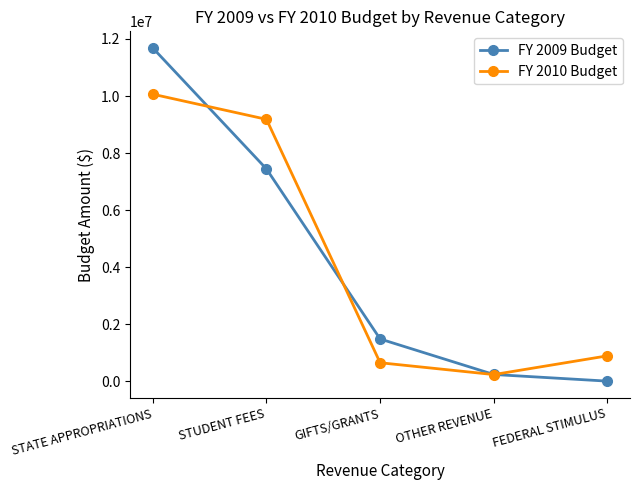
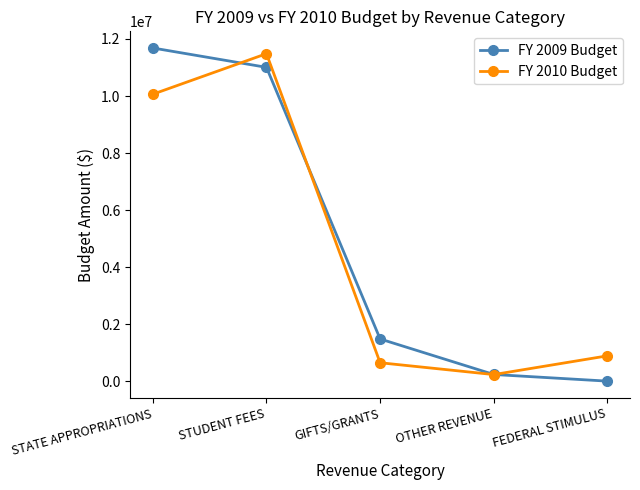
FY 2009 Budget, STUDENT FEES: 7400000 -> 11000000
FY 2010 Budget, STUDENT FEES: 9200000 -> 11500000
